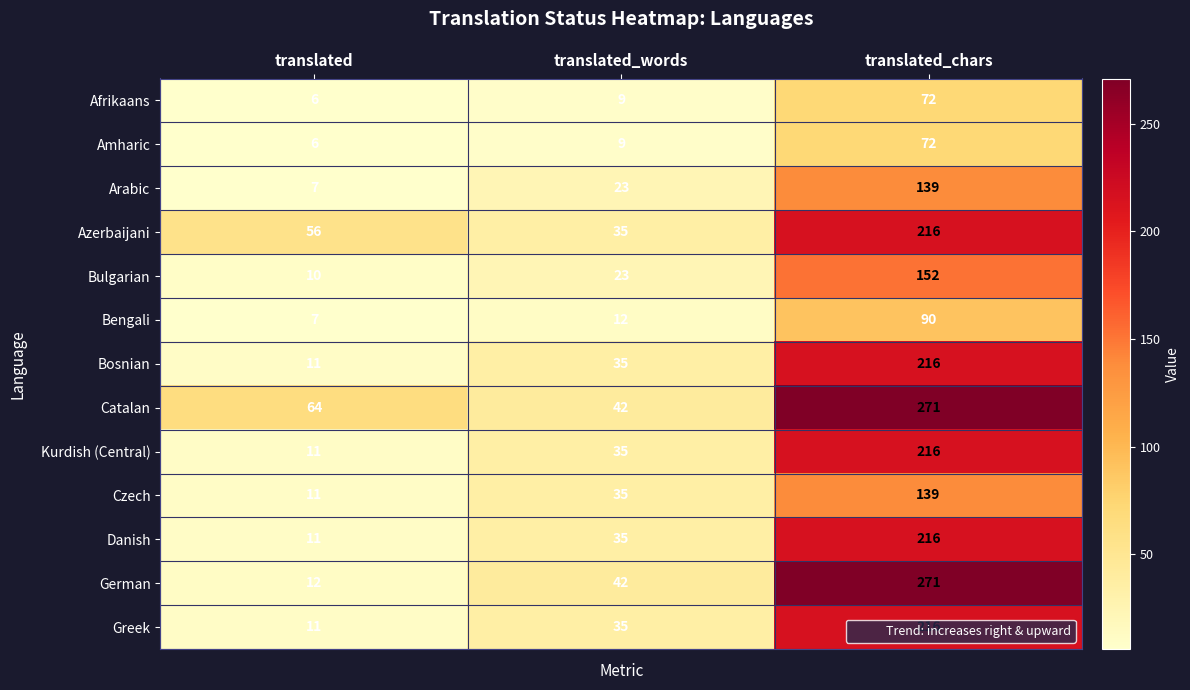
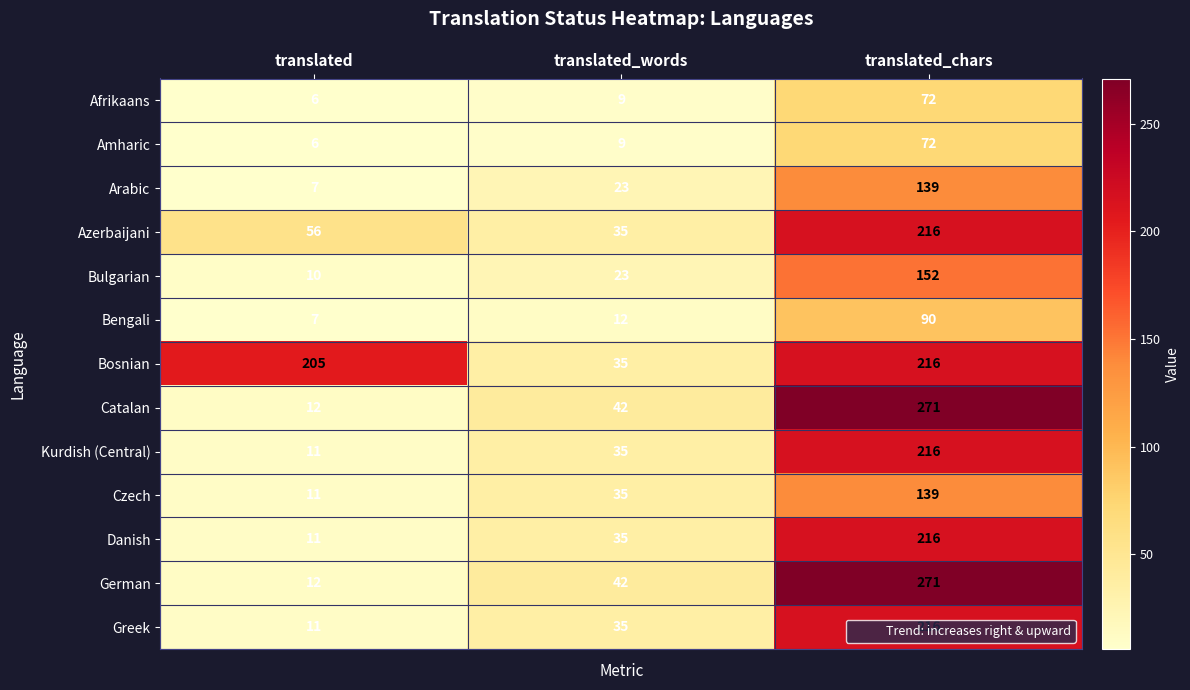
Bosnian, translated: 11 -> 205
Catalan, translated: 64 -> 12
